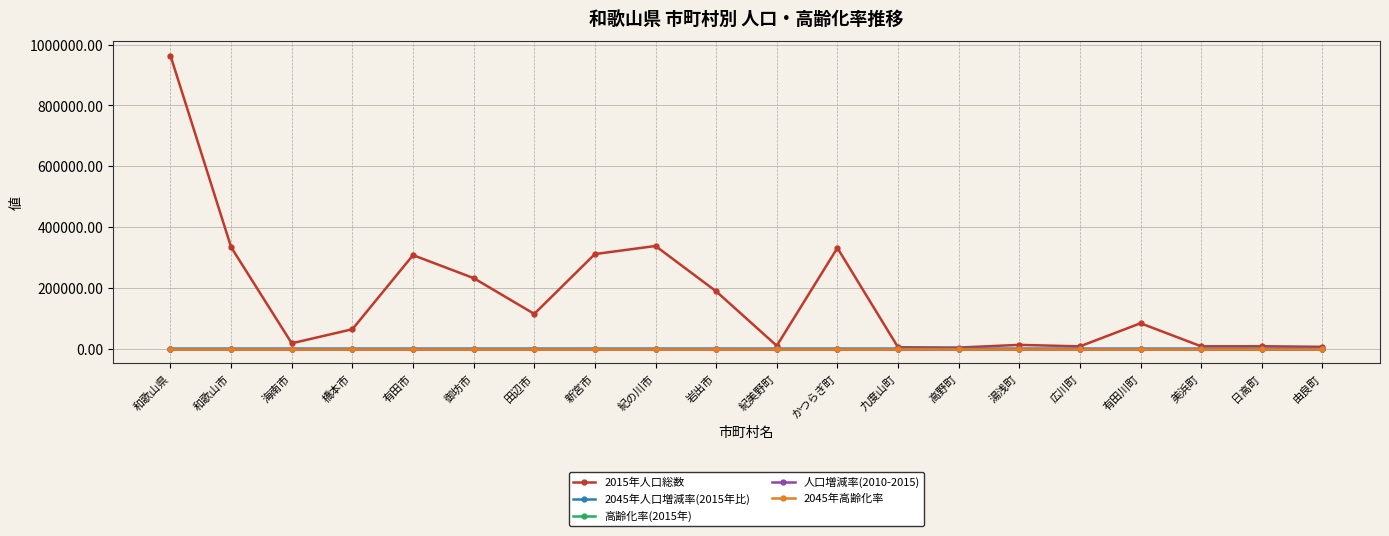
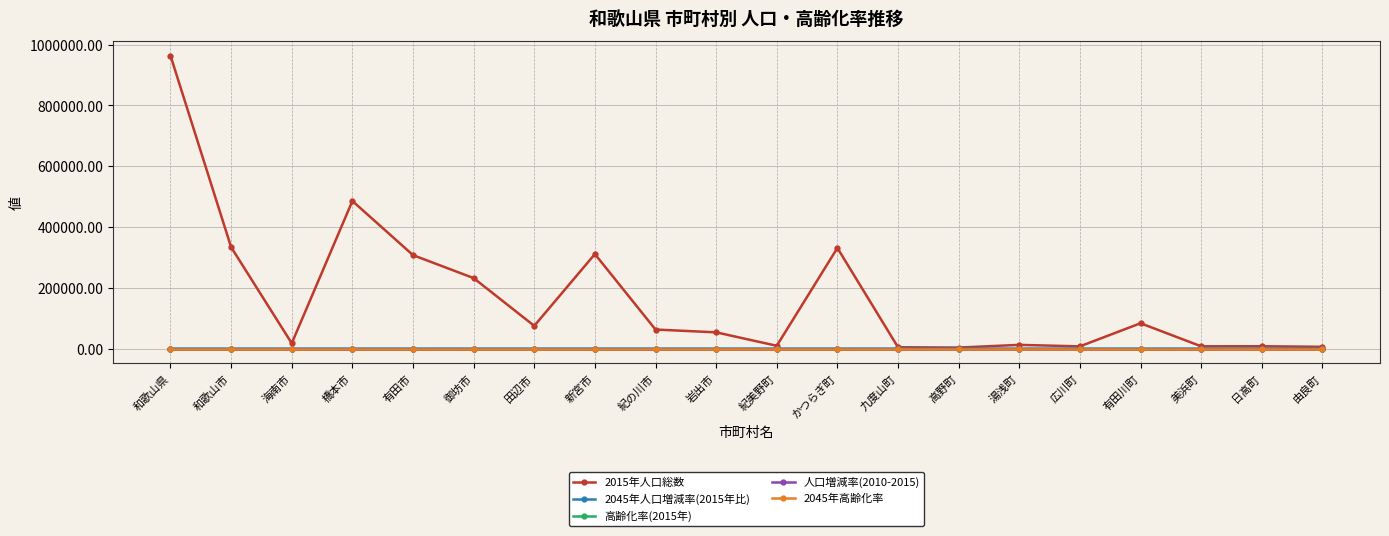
2015年人口総数, 橋本市: 60000 -> 490000
2015年人口総数, 田辺市: 110000 -> 70000
2015年人口総数, 紀の川市: 340000 -> 60000
2015年人口総数, 岩出市: 190000 -> 50000
